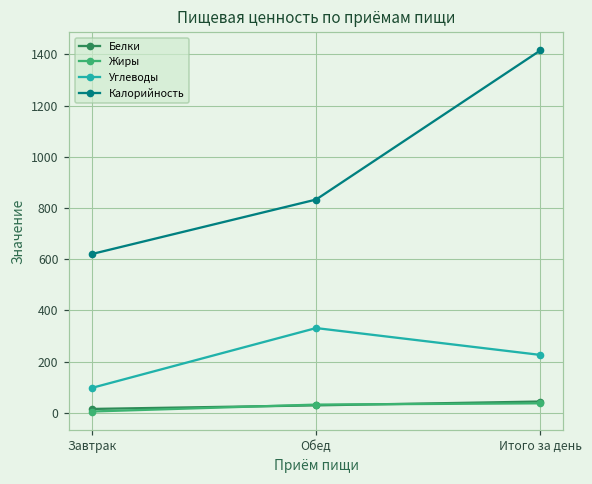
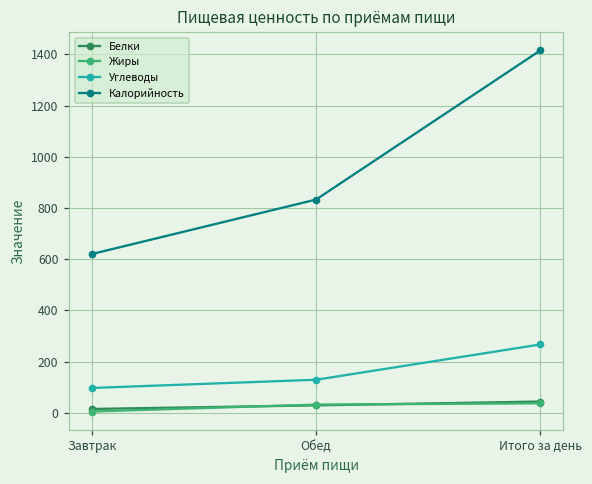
Углеводы, Обед: 330 -> 130
Углеводы, Итого за день: 230 -> 270
